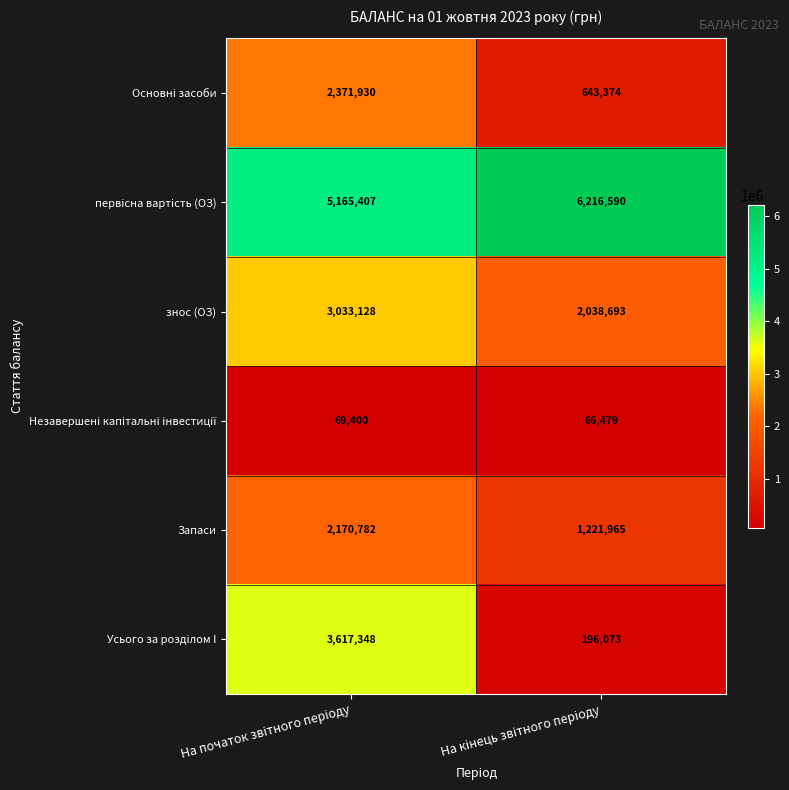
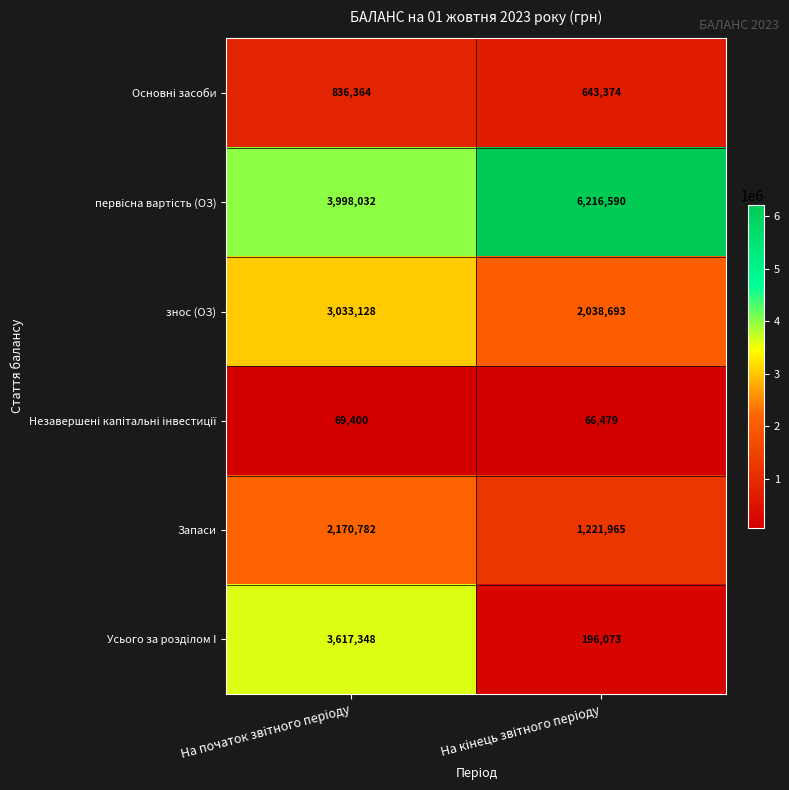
Основні засоби, На початок звітного періоду: 2,371,930 -> 836,364
первісна вартість (ОЗ), На початок звітного періоду: 5,165,407 -> 3,998,032
